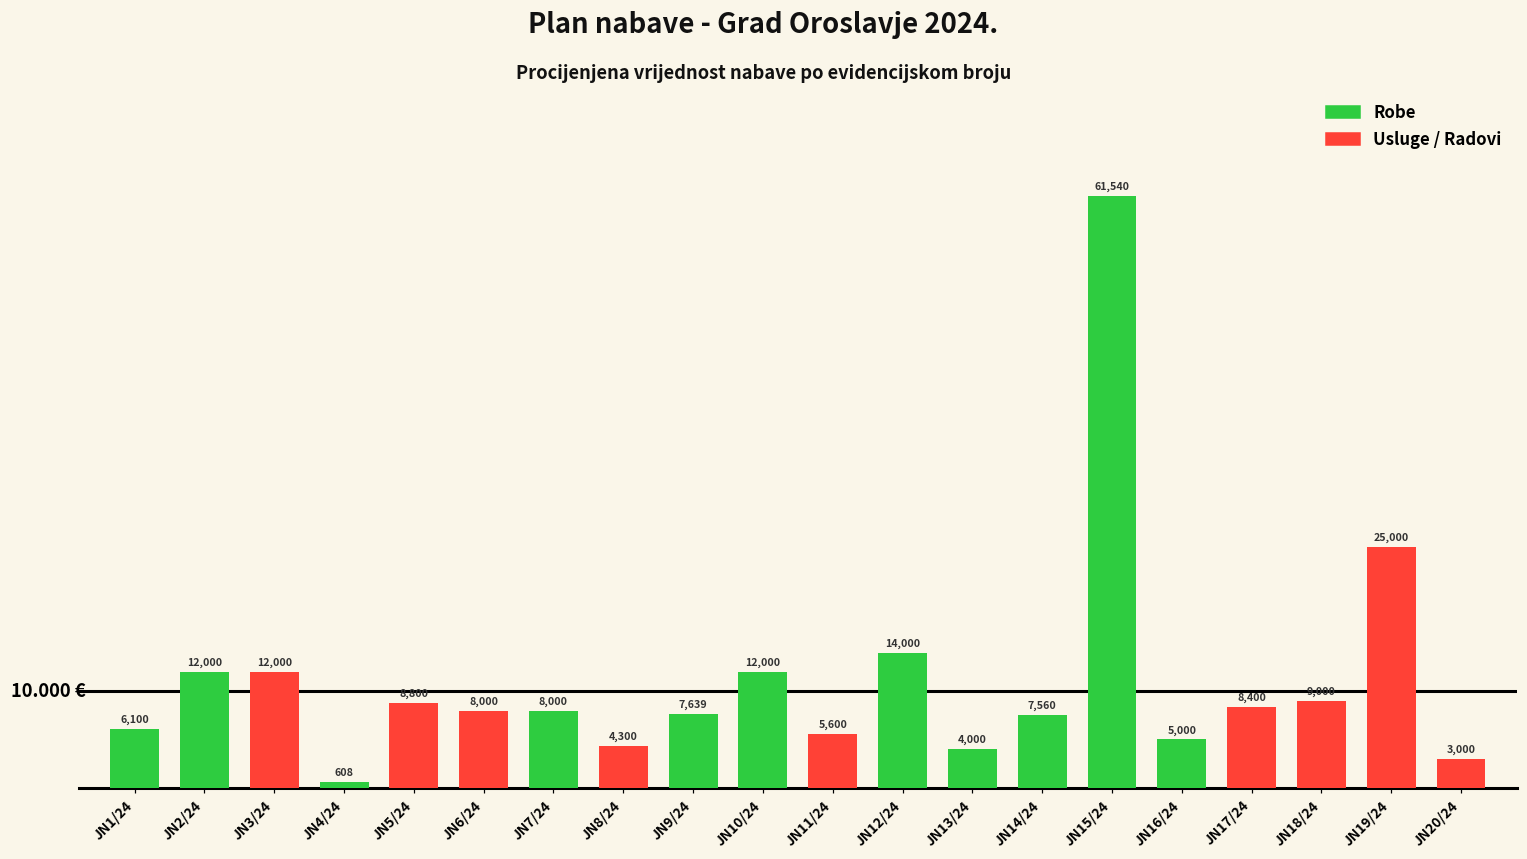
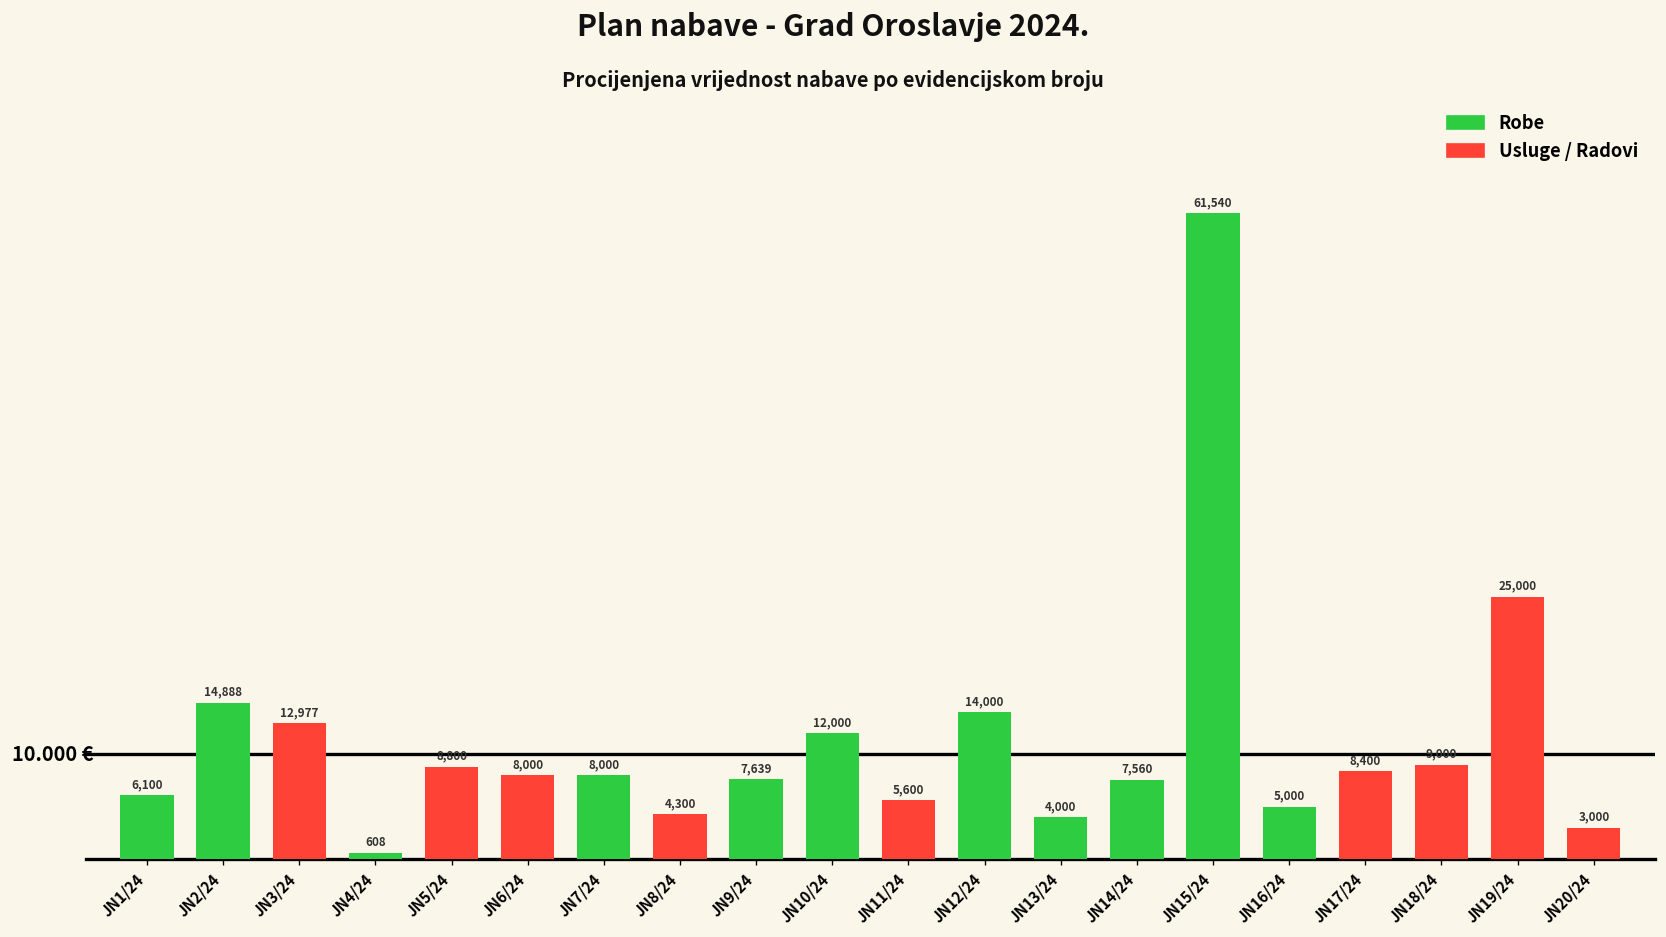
JN2/24: 12,000 -> 14,888
JN3/24: 12,000 -> 12,977
